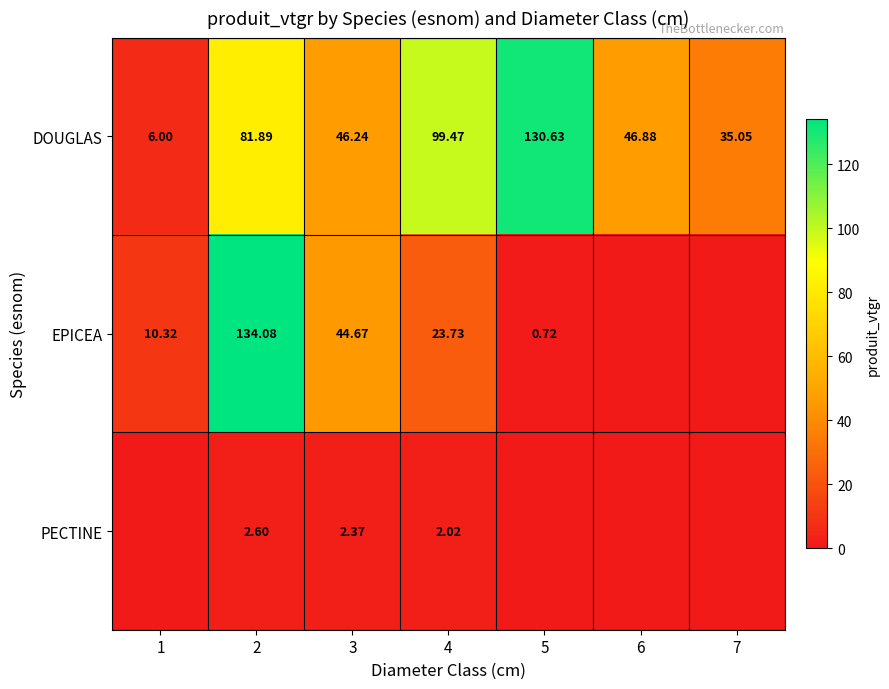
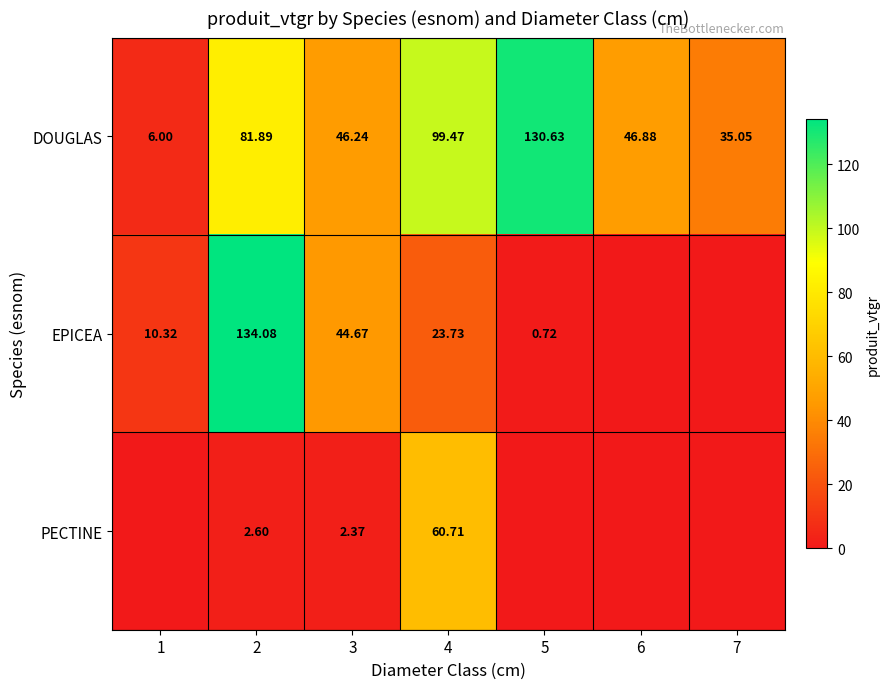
PECTINE, 4: 2.02 -> 60.71
